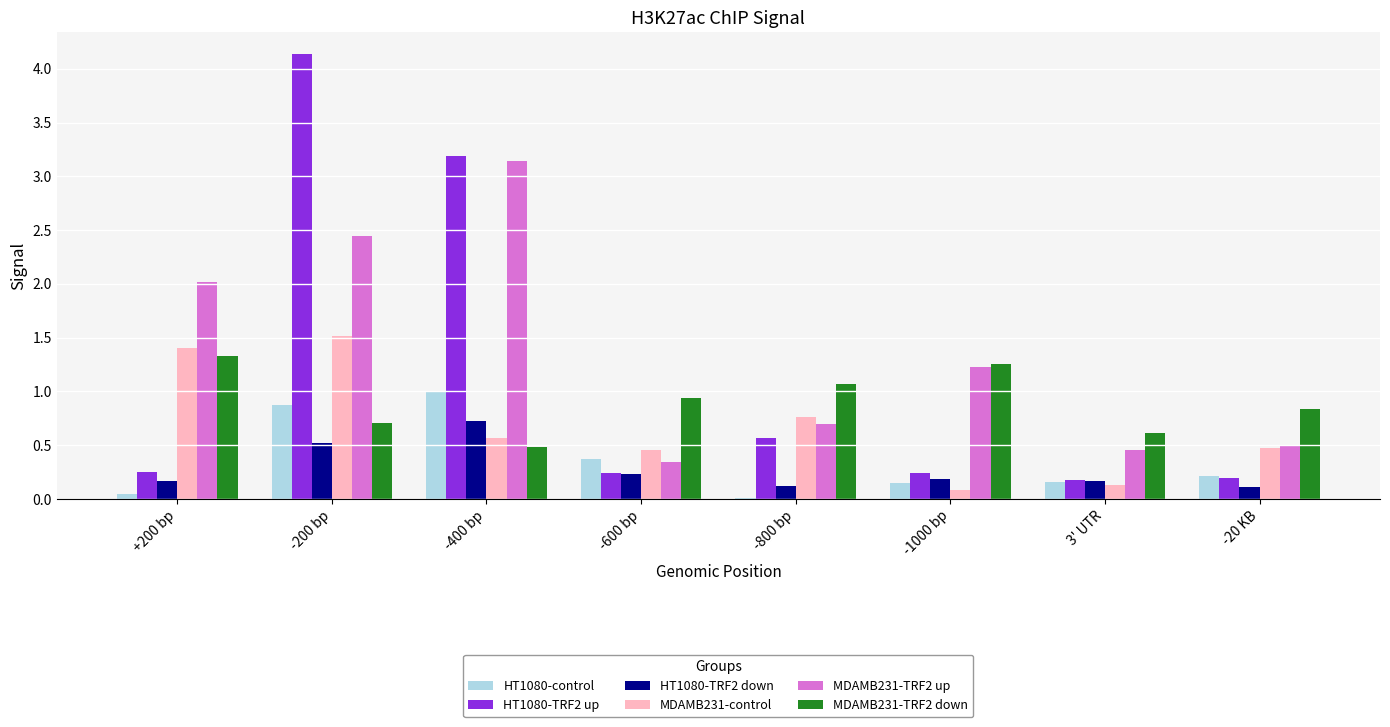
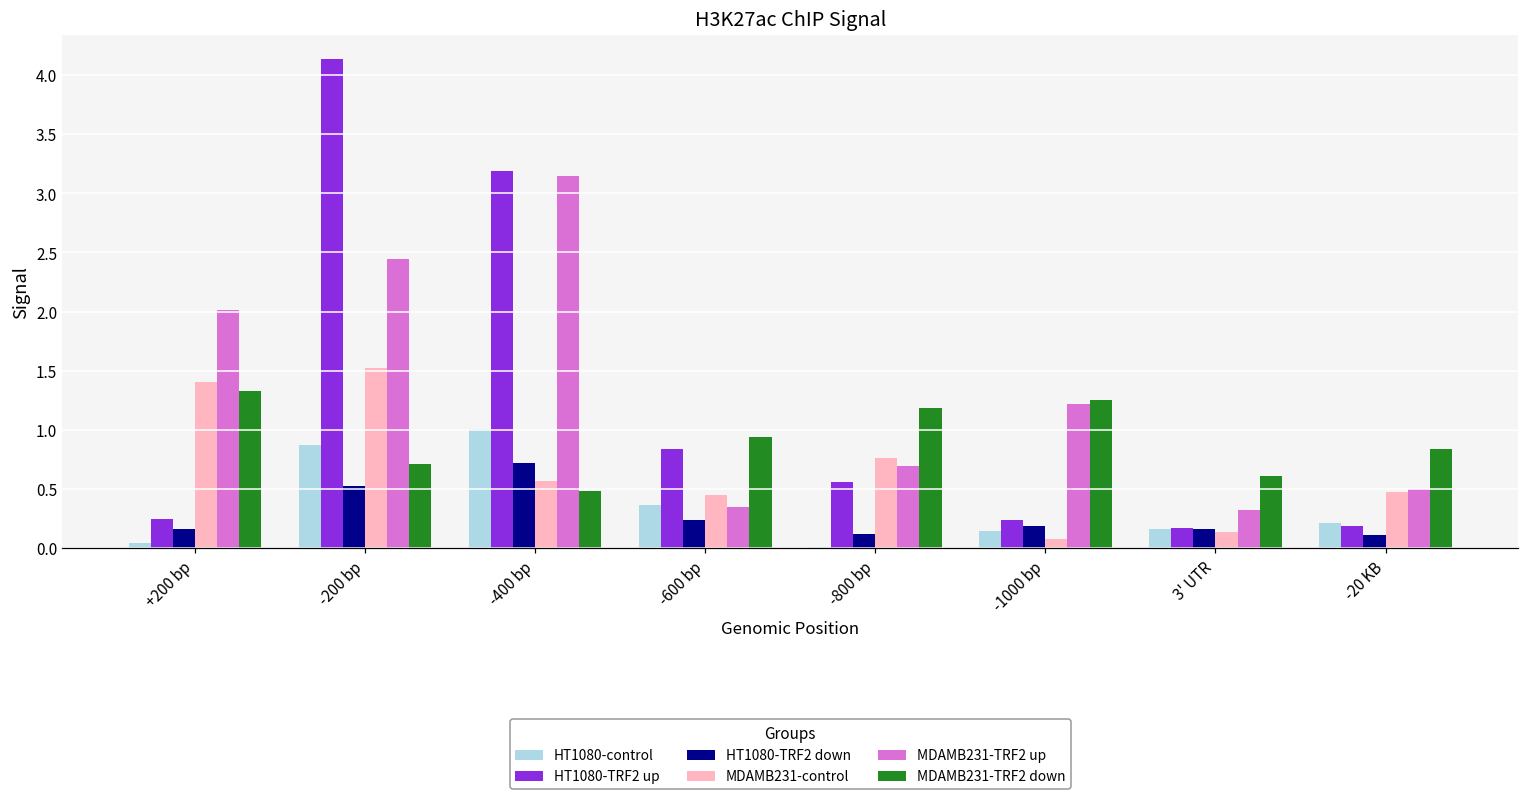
HT1080-TRF2 up, -600 bp: 0.24 -> 0.84
MDAMB231-TRF2 down, -800 bp: 1.07 -> 1.18
MDAMB231-TRF2 up, 3' UTR: 0.45 -> 0.32
